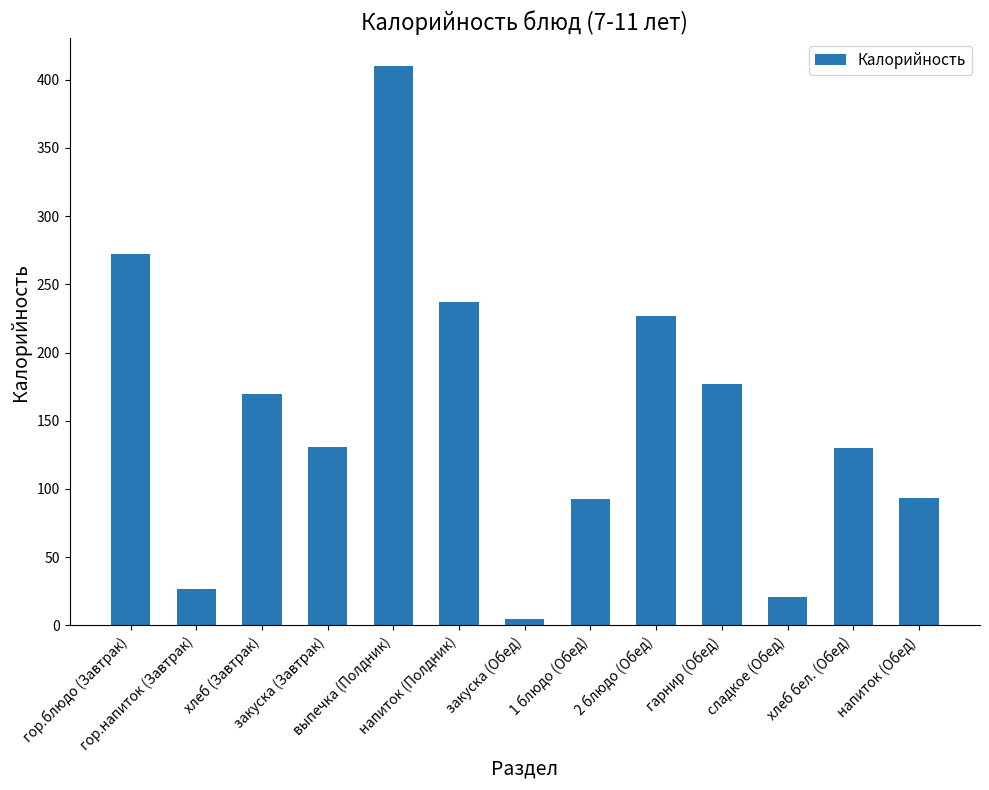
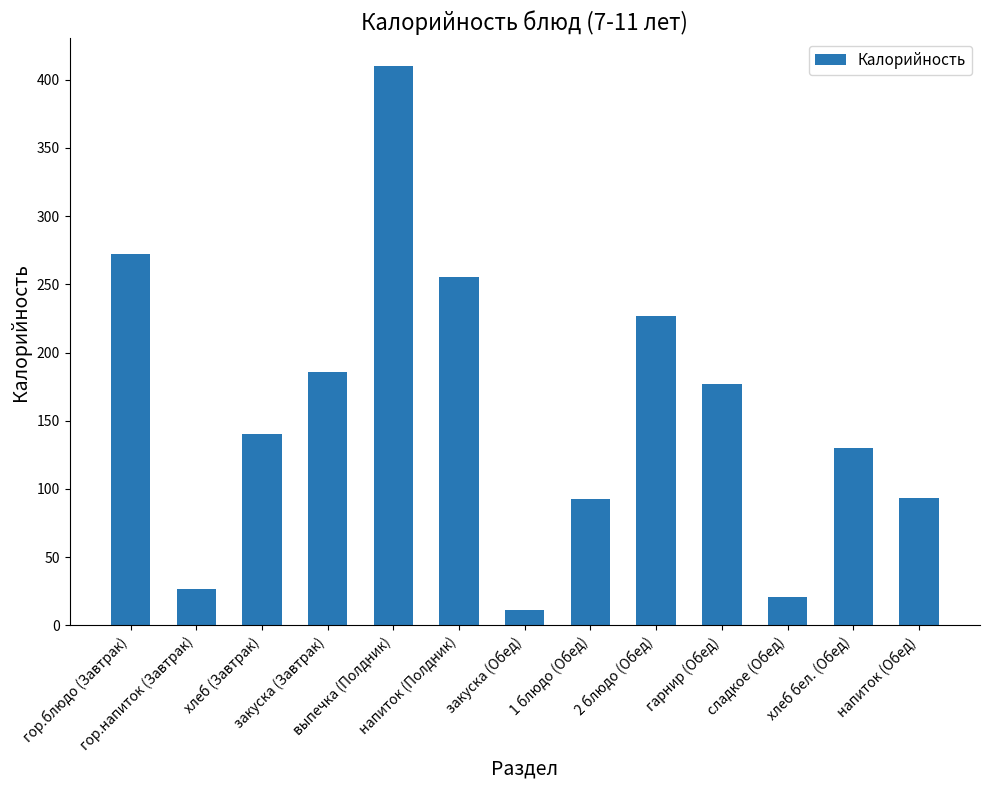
хлеб (Завтрак): 169 -> 140
закуска (Завтрак): 131 -> 186
напиток (Полдник): 237 -> 255
закуска (Обед): 5 -> 12
